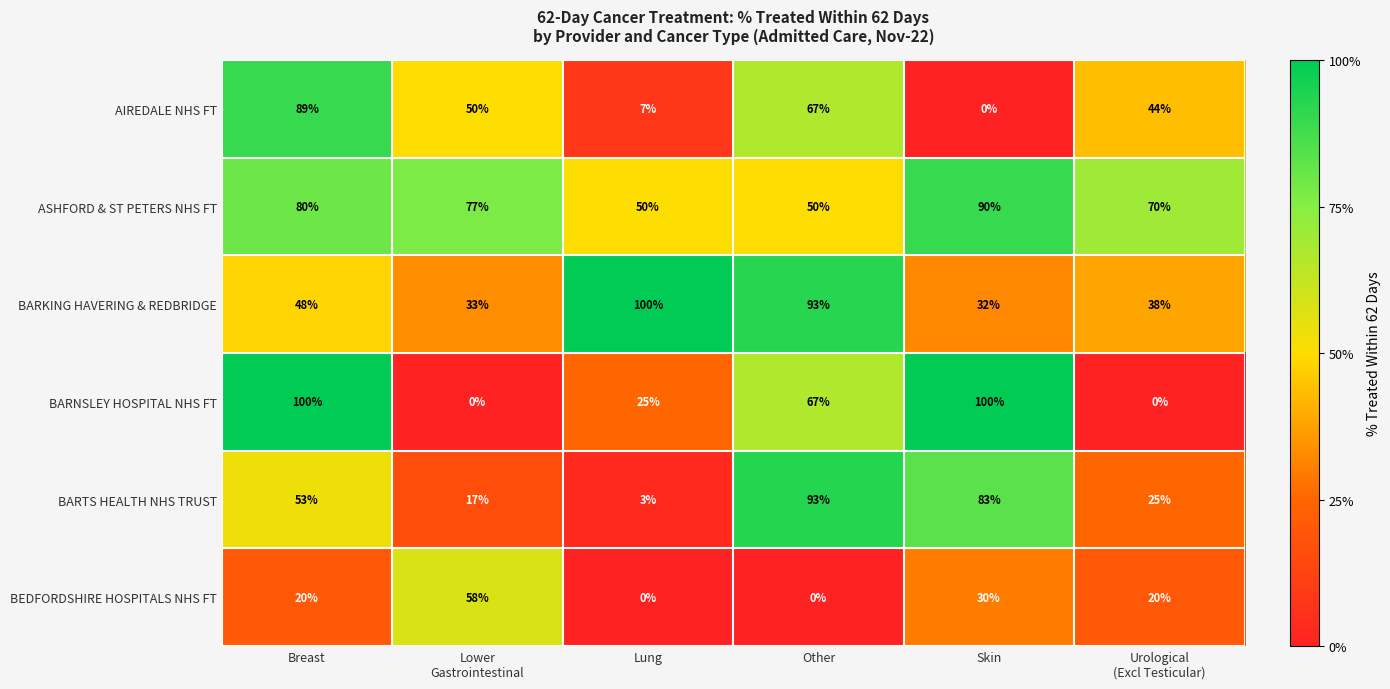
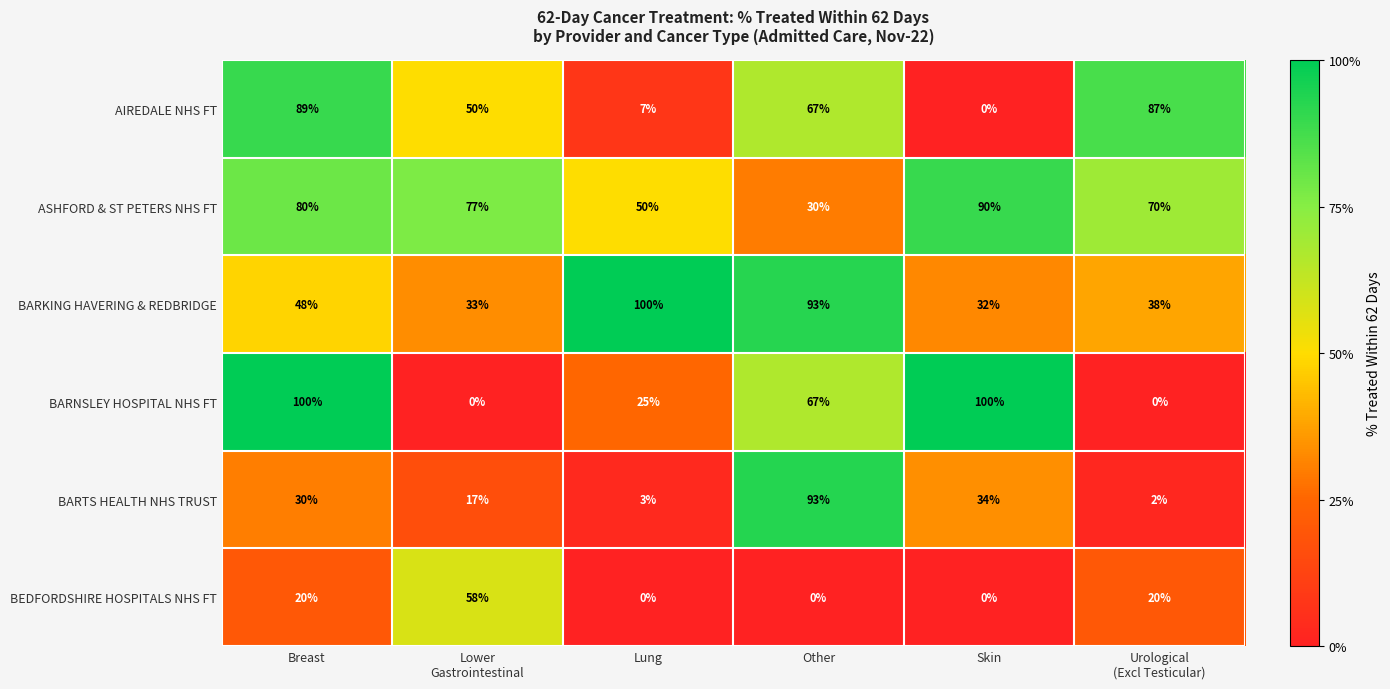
AIREDALE NHS FT, Urological (Excl Testicular): 44% -> 87%
ASHFORD & ST PETERS NHS FT, Other: 50% -> 30%
BARTS HEALTH NHS TRUST, Breast: 53% -> 30%
BARTS HEALTH NHS TRUST, Skin: 83% -> 34%
BARTS HEALTH NHS TRUST, Urological (Excl Testicular): 25% -> 2%
BEDFORDSHIRE HOSPITALS NHS FT, Skin: 30% -> 0%
